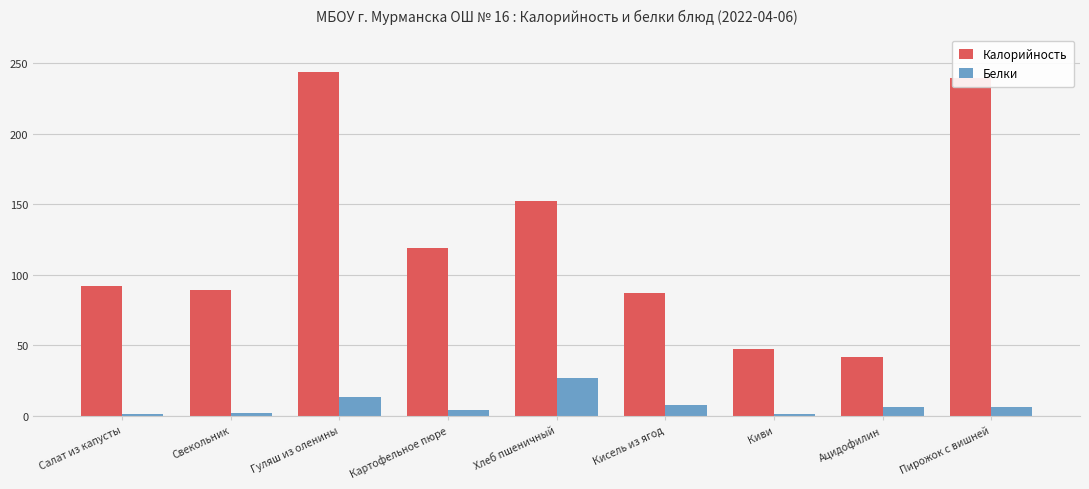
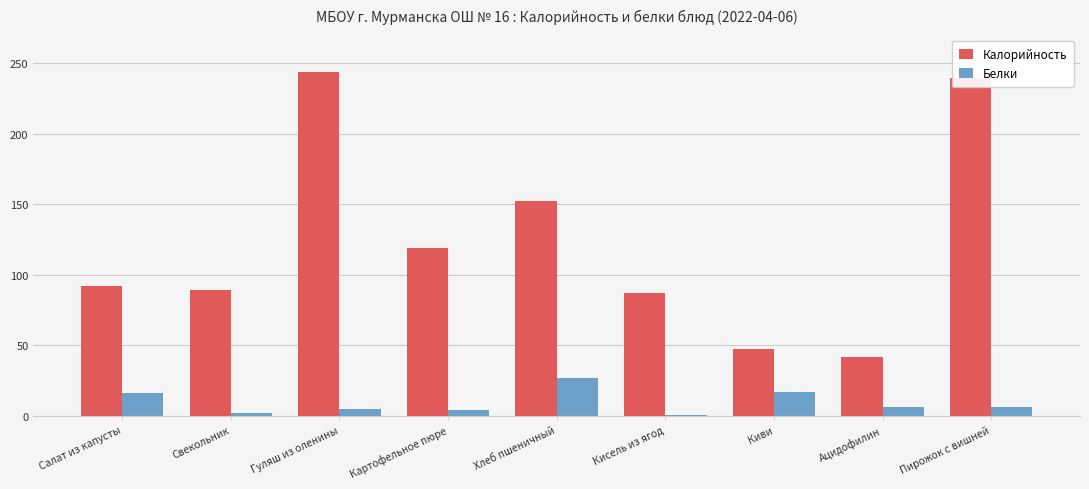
Белки, Салат из капусты: 1 -> 16
Белки, Гуляш из оленины: 13 -> 5
Белки, Кисель из ягод: 8 -> 0
Белки, Киви: 1 -> 17
